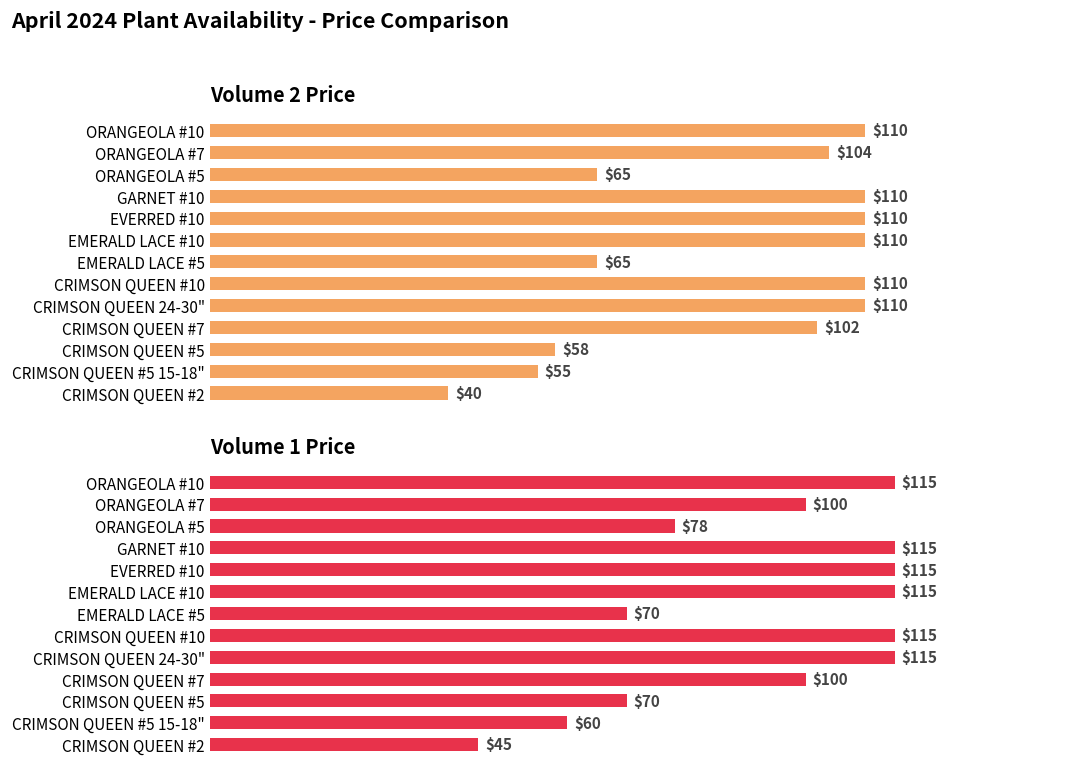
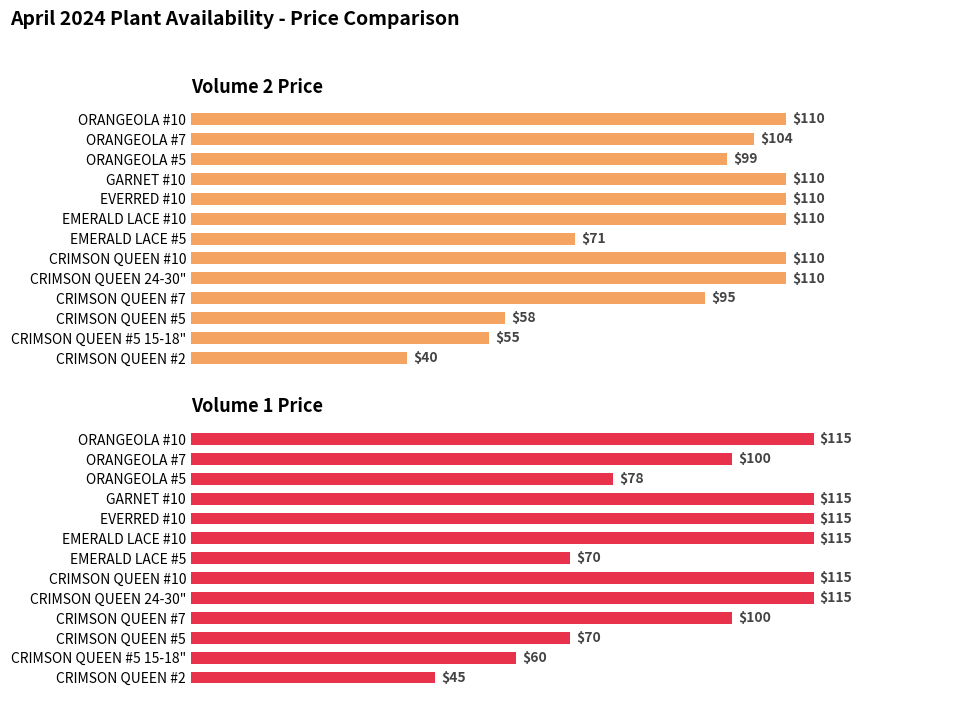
Volume 2 Price, ORANGEOLA #5: $65 -> $99
Volume 2 Price, EMERALD LACE #5: $65 -> $71
Volume 2 Price, CRIMSON QUEEN #7: $102 -> $95
